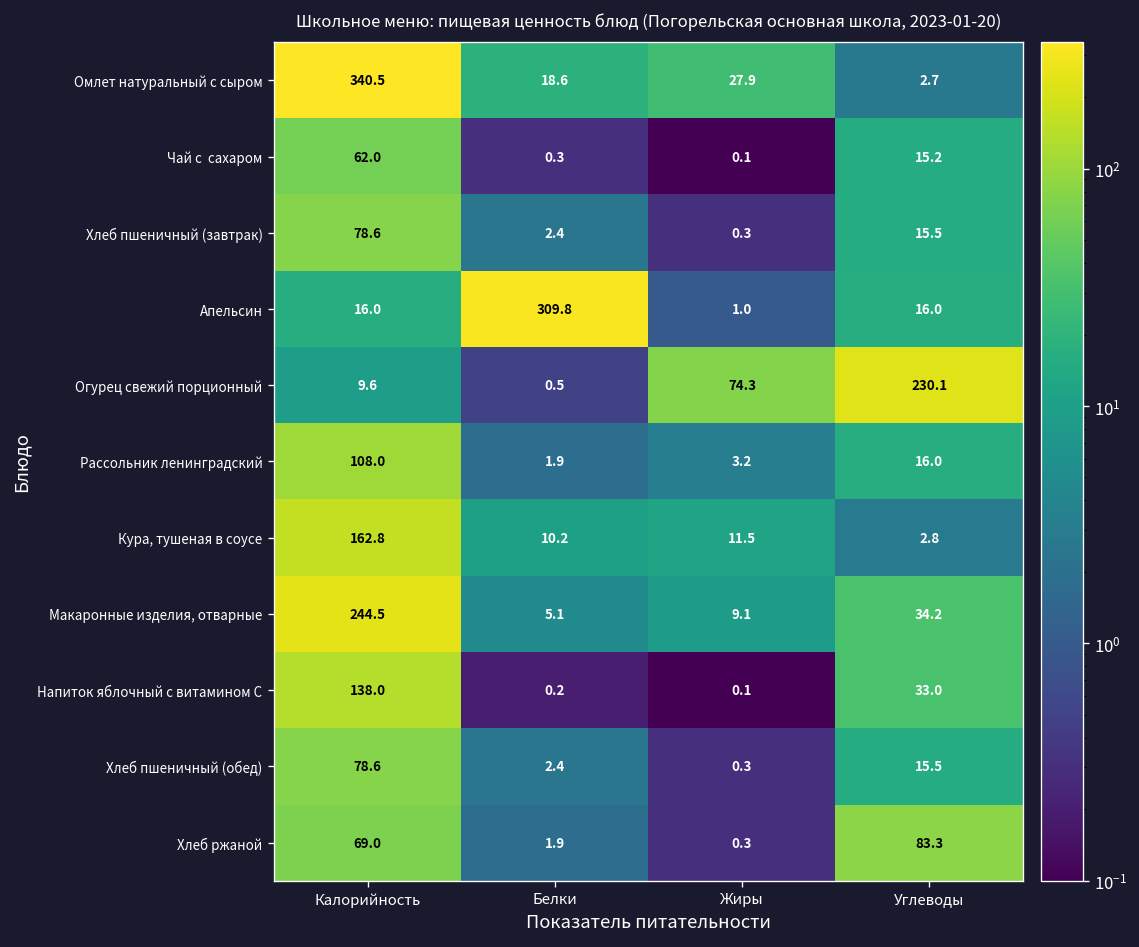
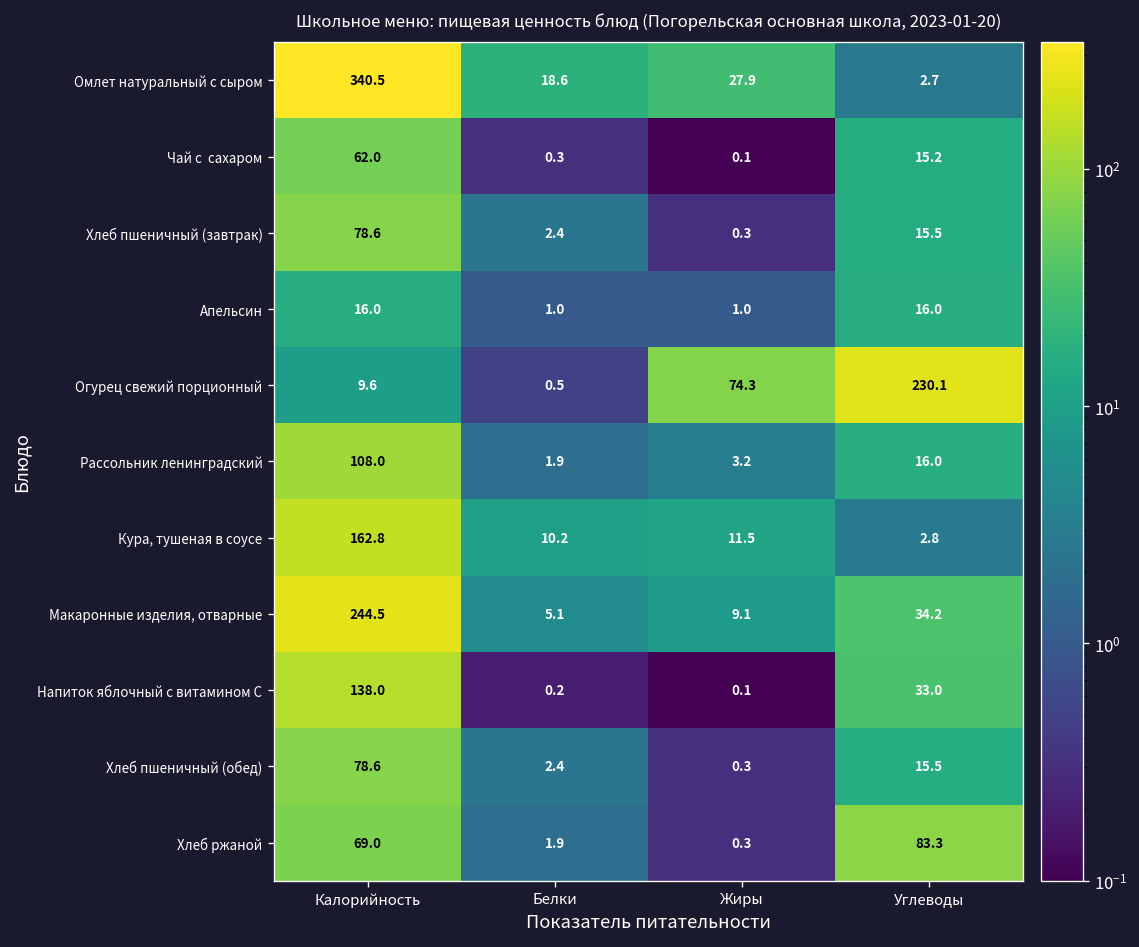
Апельсин, Белки: 309.8 -> 1.0
